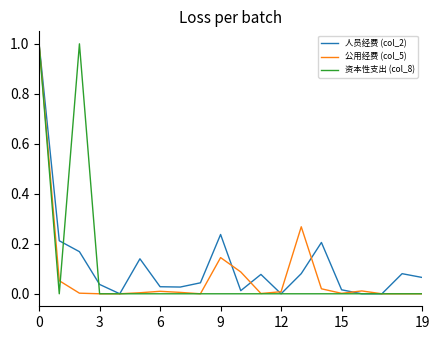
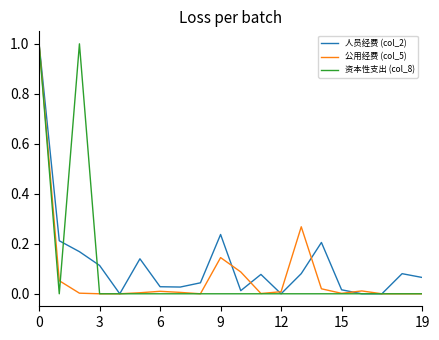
人员经费 (col_2), 3: 0.04 -> 0.11
